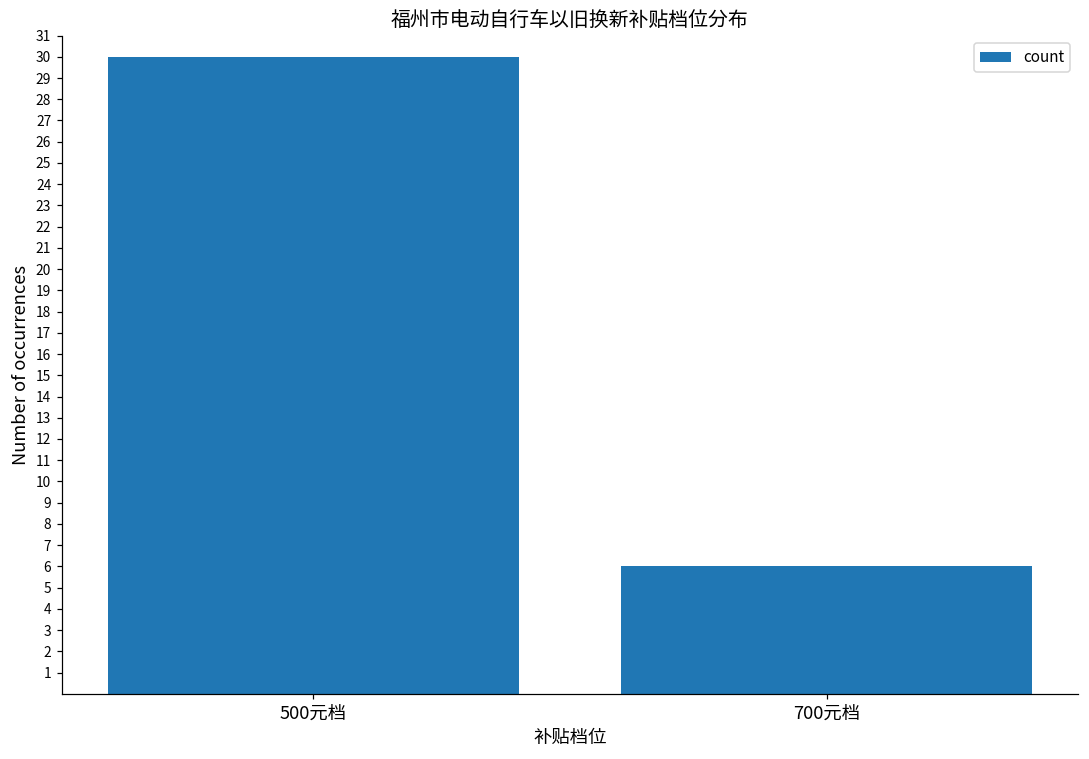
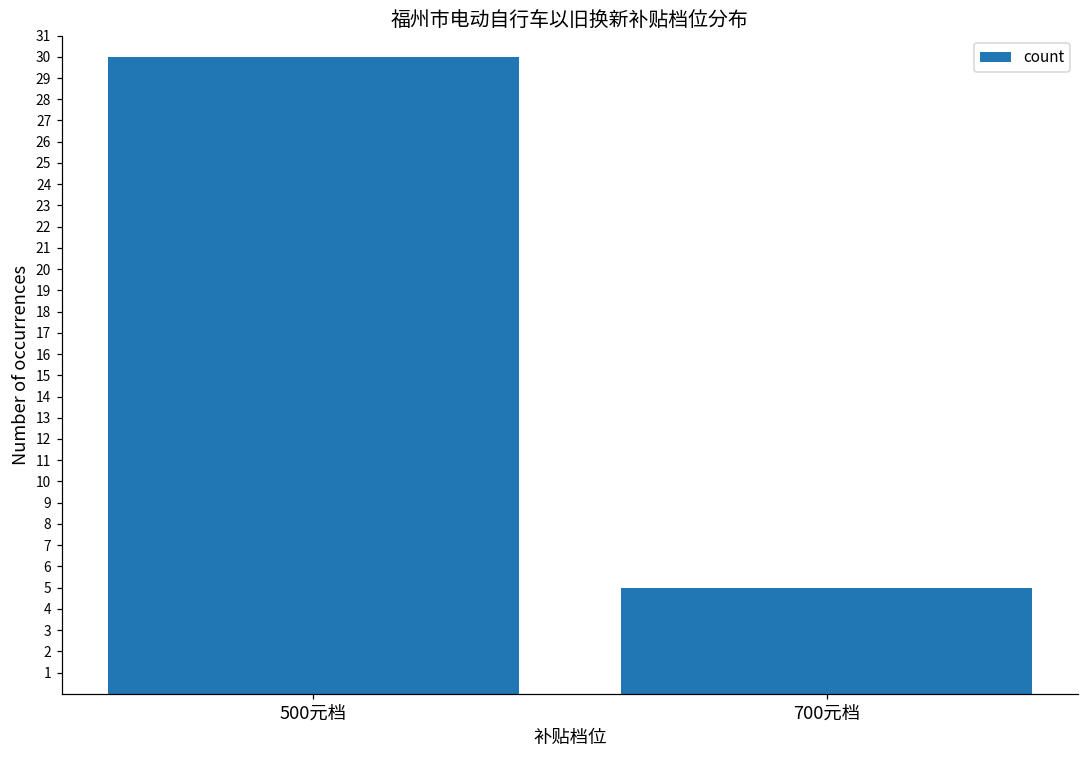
700元档: 6 -> 5
